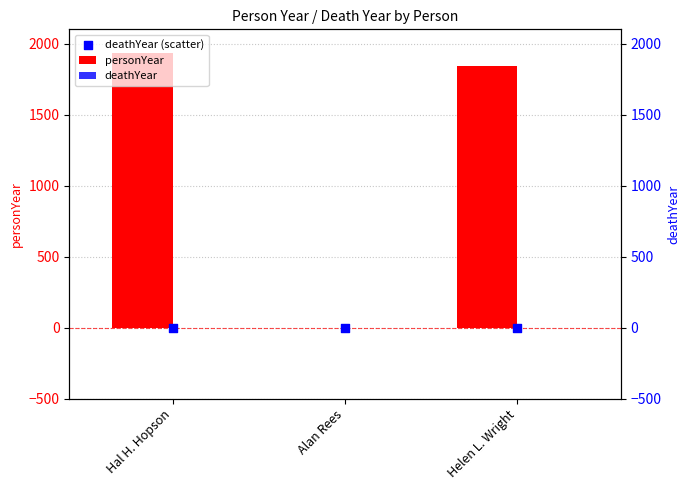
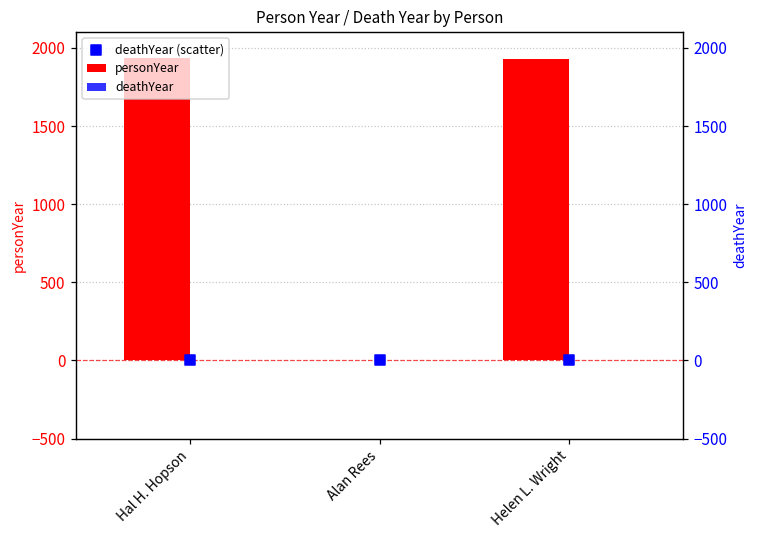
personYear, Helen L. Wright: 1840 -> 1930
